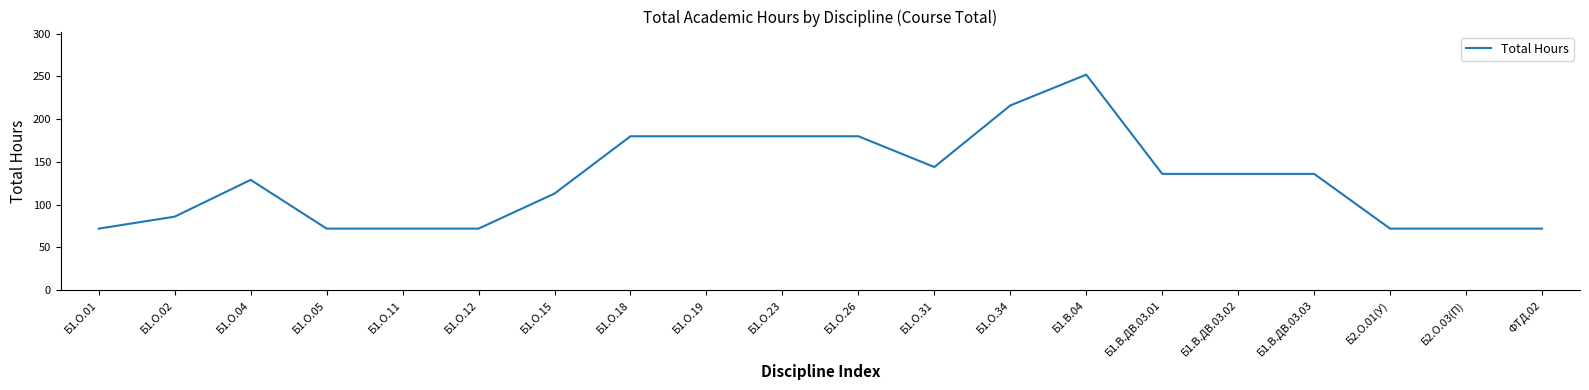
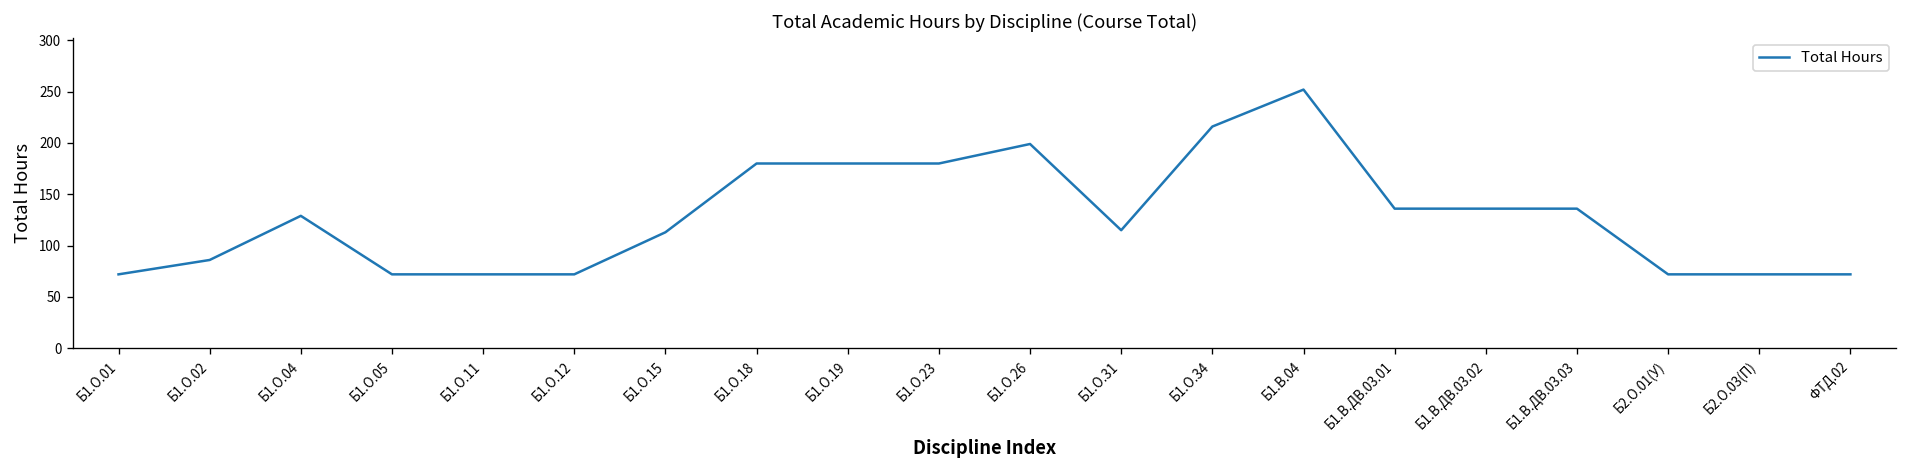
Б1.О.26: 180 -> 200
Б1.О.31: 140 -> 120
